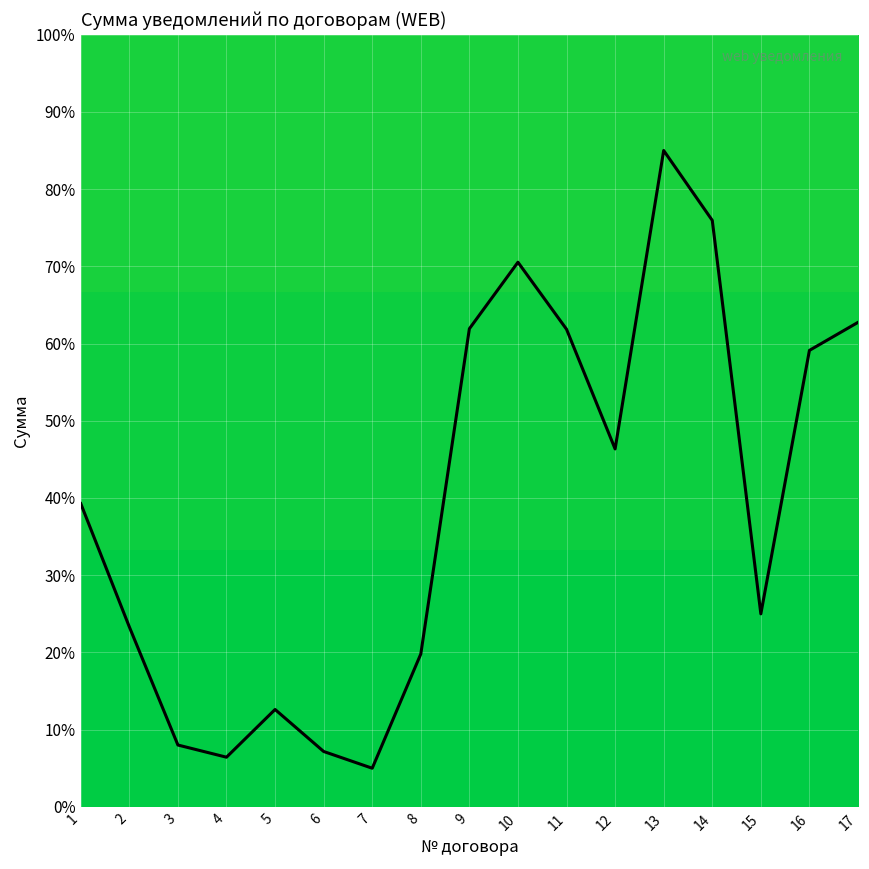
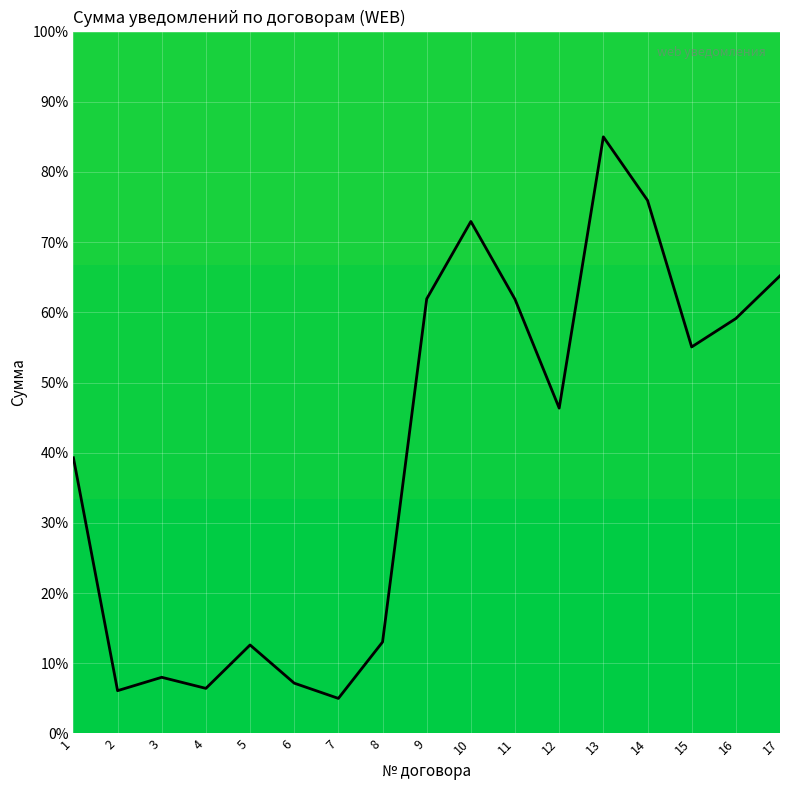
2: 23% -> 6%
8: 20% -> 13%
10: 71% -> 73%
15: 25% -> 55%
17: 63% -> 65%
